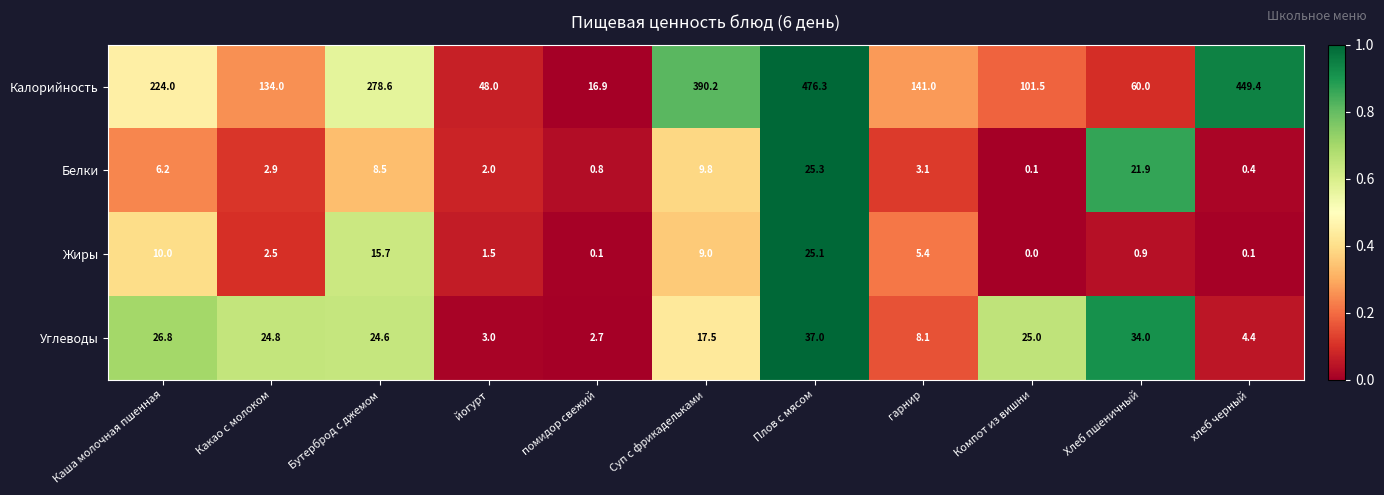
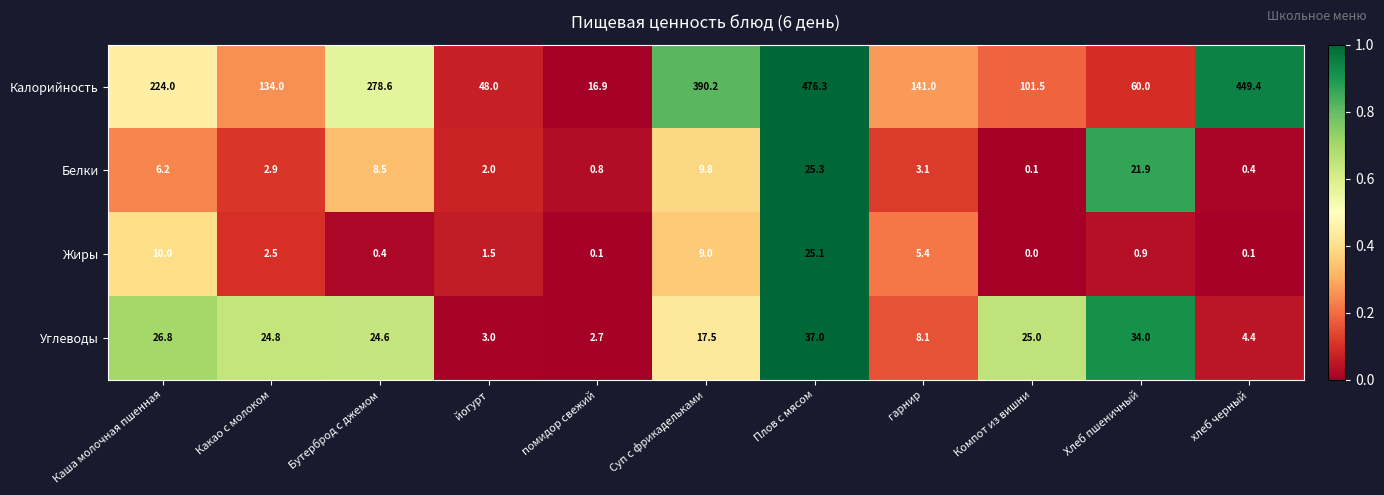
Жиры, Бутерброд с джемом: 15.7 -> 0.4
